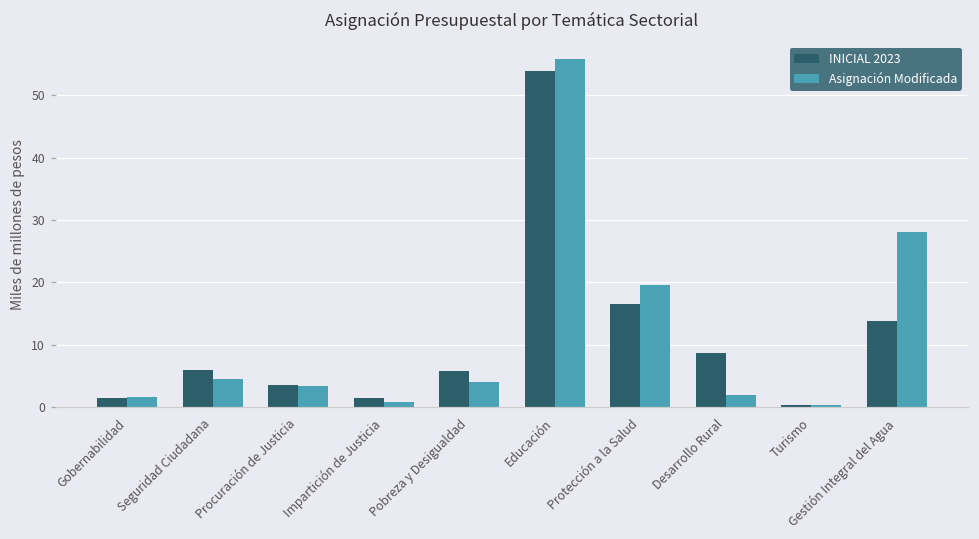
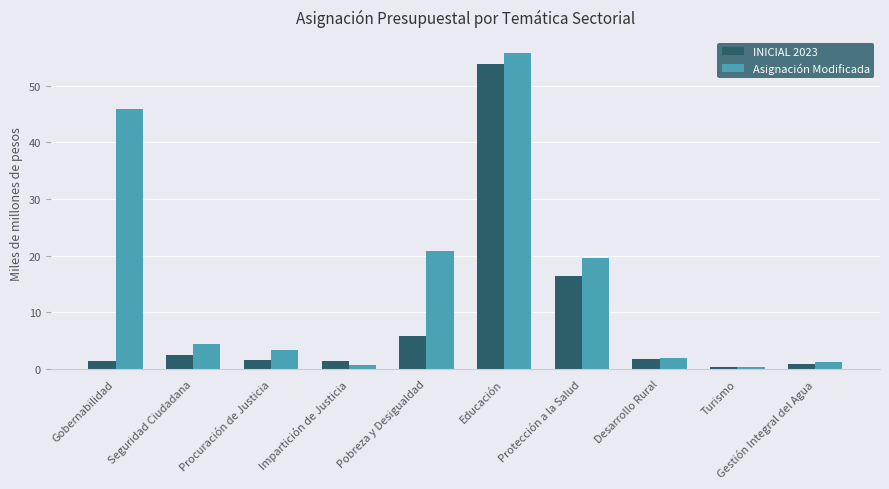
Asignación Modificada, Gobernabilidad: 2 -> 46
INICIAL 2023, Seguridad Ciudadana: 6 -> 3
INICIAL 2023, Procuración de Justicia: 4 -> 2
Asignación Modificada, Pobreza y Desigualdad: 4 -> 21
INICIAL 2023, Desarrollo Rural: 9 -> 2
INICIAL 2023, Gestión Integral del Agua: 14 -> 1
Asignación Modificada, Gestión Integral del Agua: 28 -> 1
